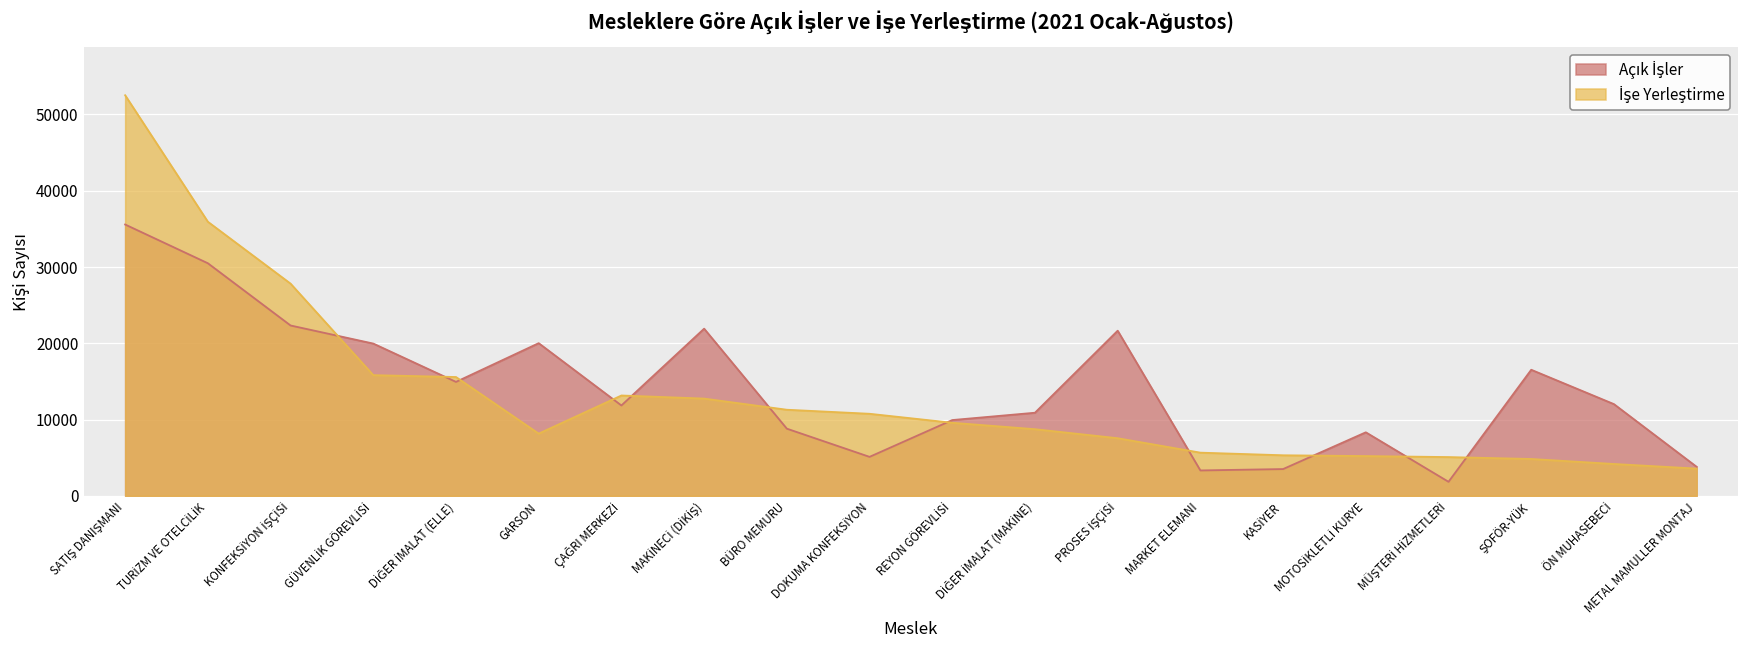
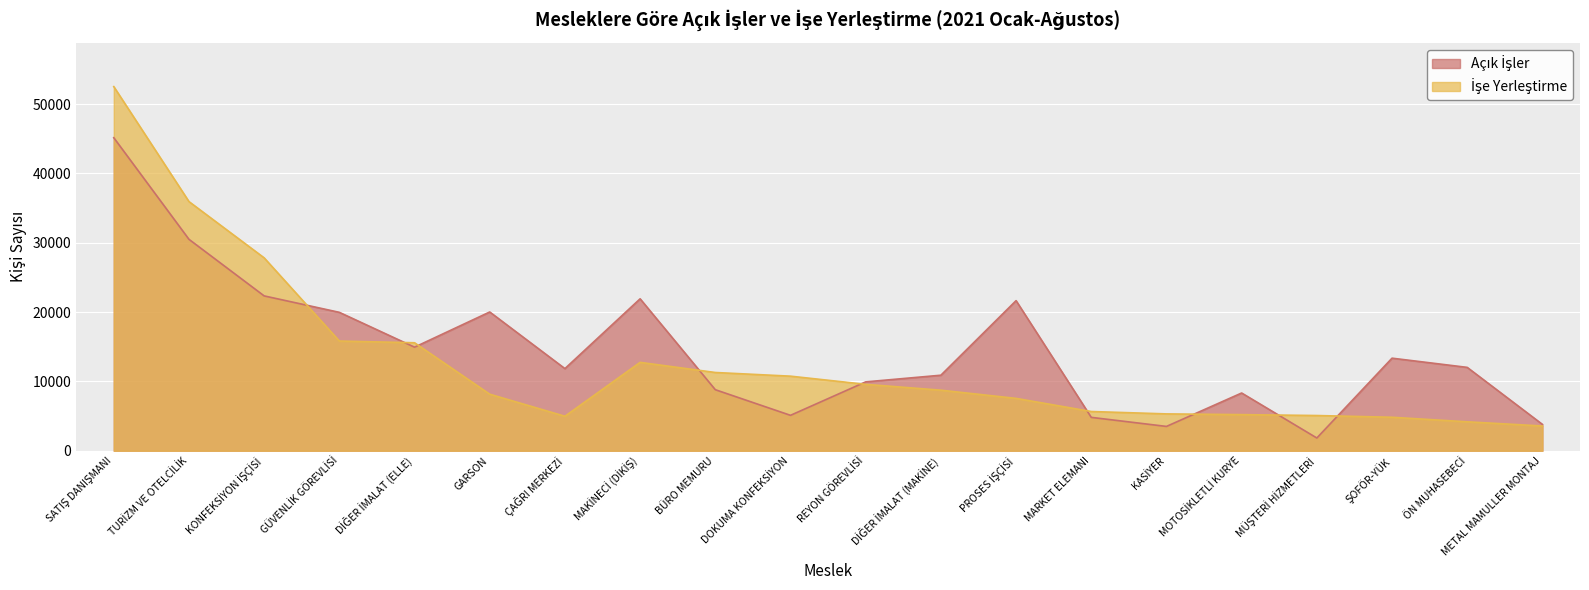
Açık İşler, SATIŞ DANIŞMANI: 36000 -> 45000
İşe Yerleştirme, ÇAĞRI MERKEZİ: 13000 -> 5000
Açık İşler, MARKET ELEMANI: 3000 -> 5000
Açık İşler, ŞOFÖR-YÜK: 17000 -> 13000
